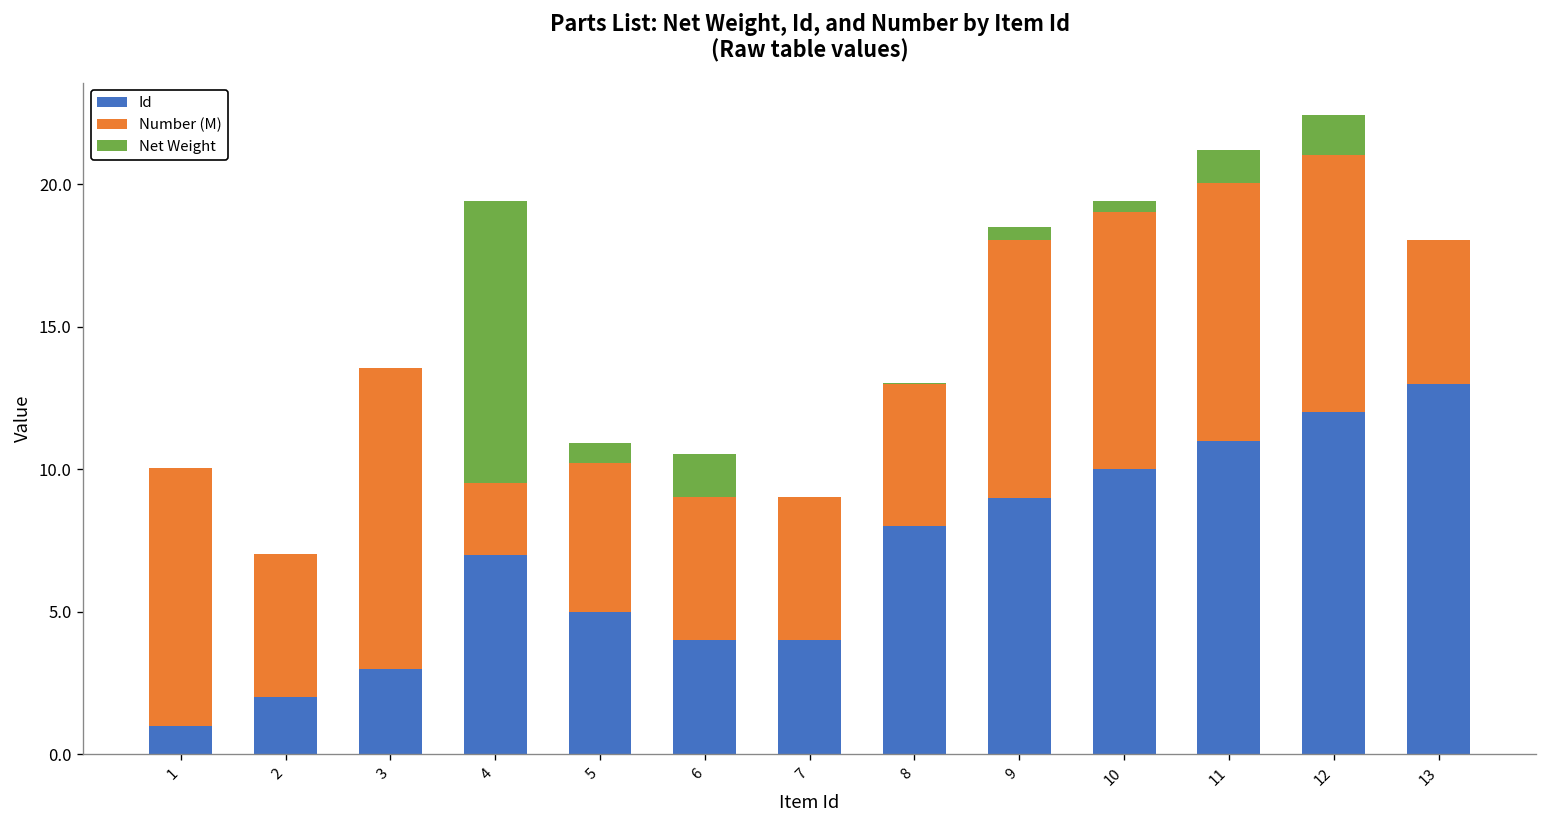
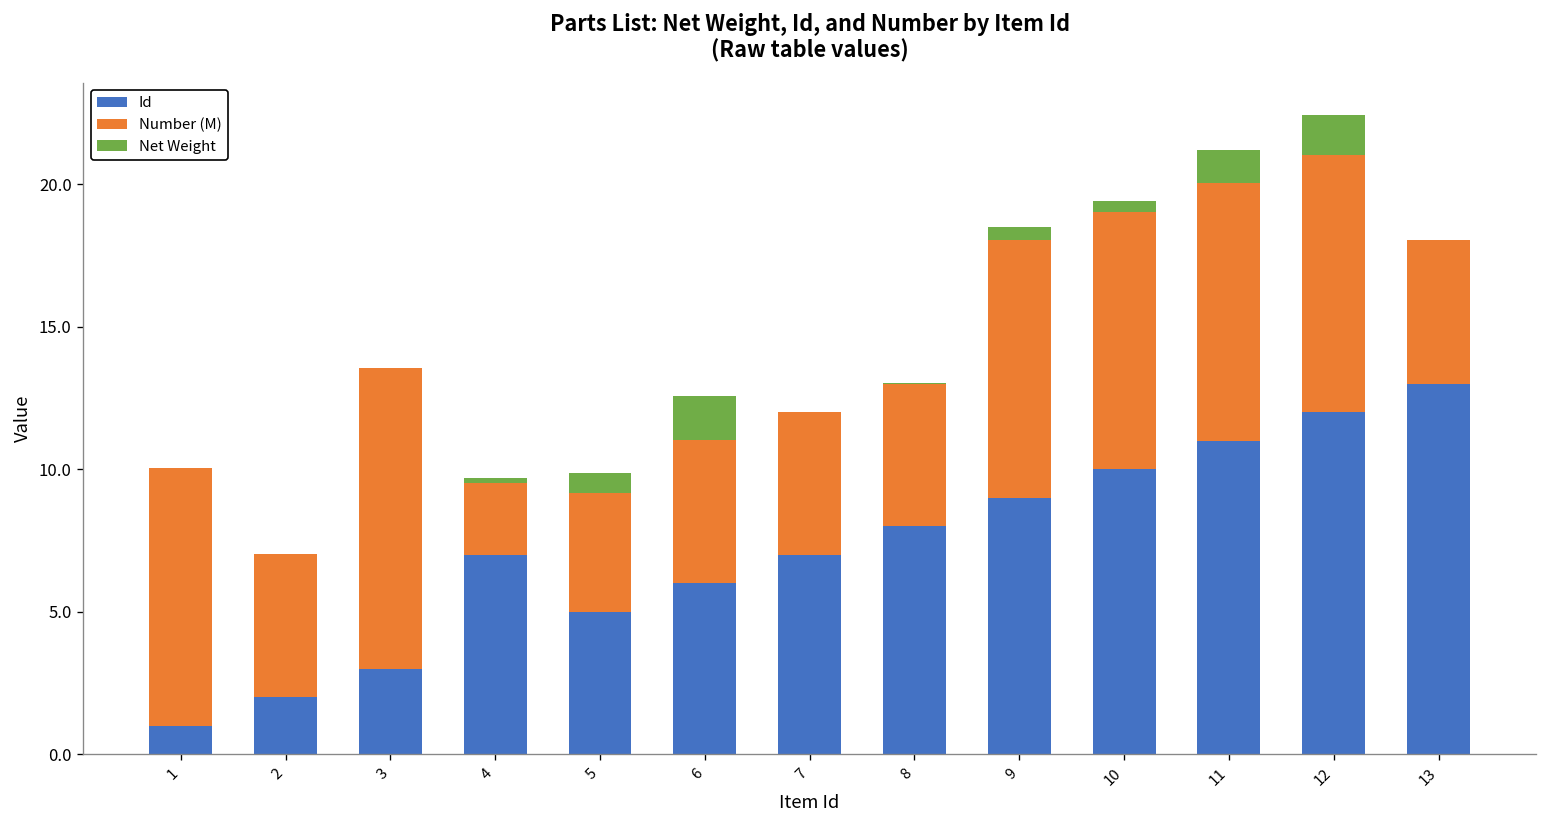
Net Weight, 4: 9.9 -> 0.2
Number (M), 5: 5.2 -> 4.2
Id, 6: 4 -> 6
Id, 7: 4 -> 7
